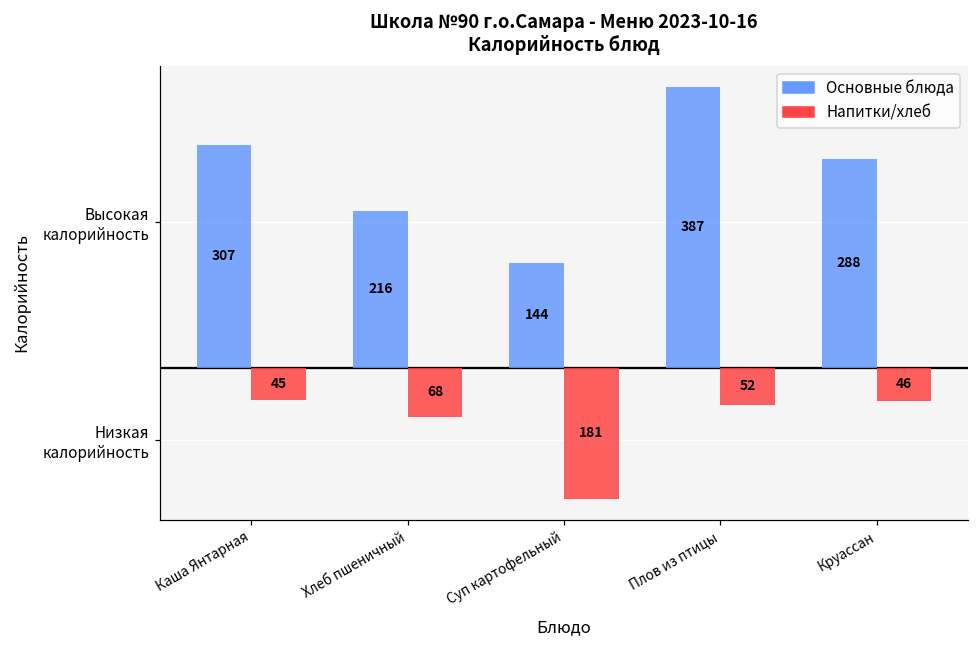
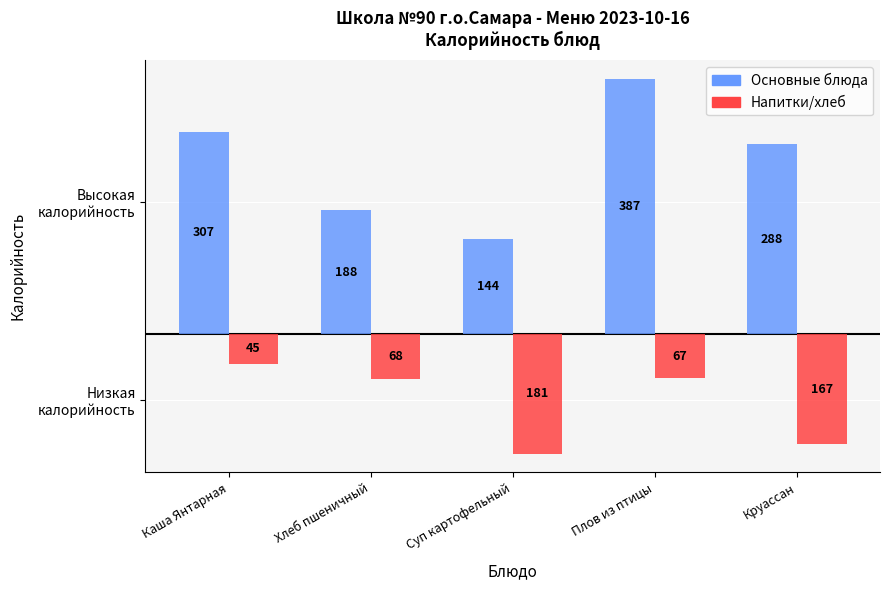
Основные блюда, Хлеб пшеничный: 216 -> 188
Напитки/хлеб, Плов из птицы: 52 -> 67
Напитки/хлеб, Круассан: 46 -> 167
